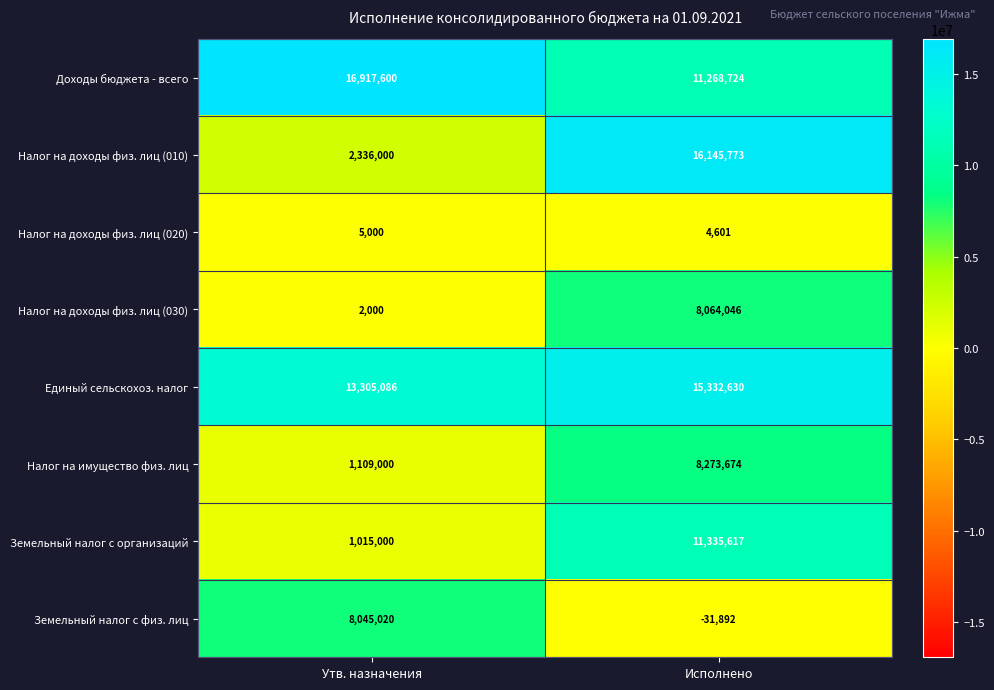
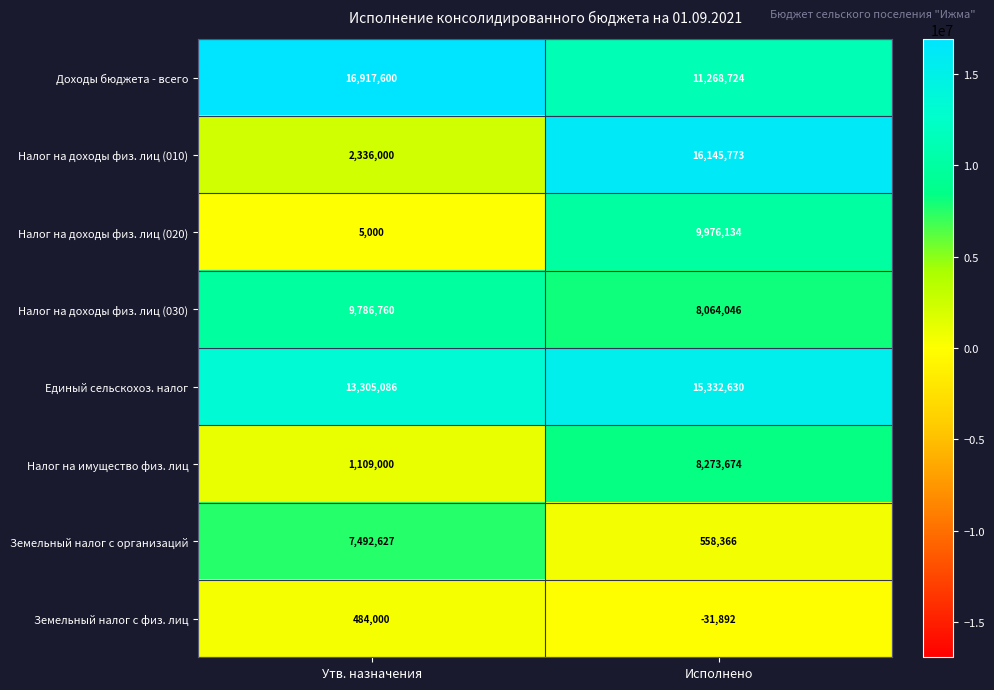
Налог на доходы физ. лиц (020), Исполнено: 4,601 -> 9,976,134
Налог на доходы физ. лиц (030), Утв. назначения: 2,000 -> 9,786,760
Земельный налог с организаций, Утв. назначения: 1,015,000 -> 7,492,627
Земельный налог с организаций, Исполнено: 11,335,617 -> 558,366
Земельный налог с физ. лиц, Утв. назначения: 8,045,020 -> 484,000
